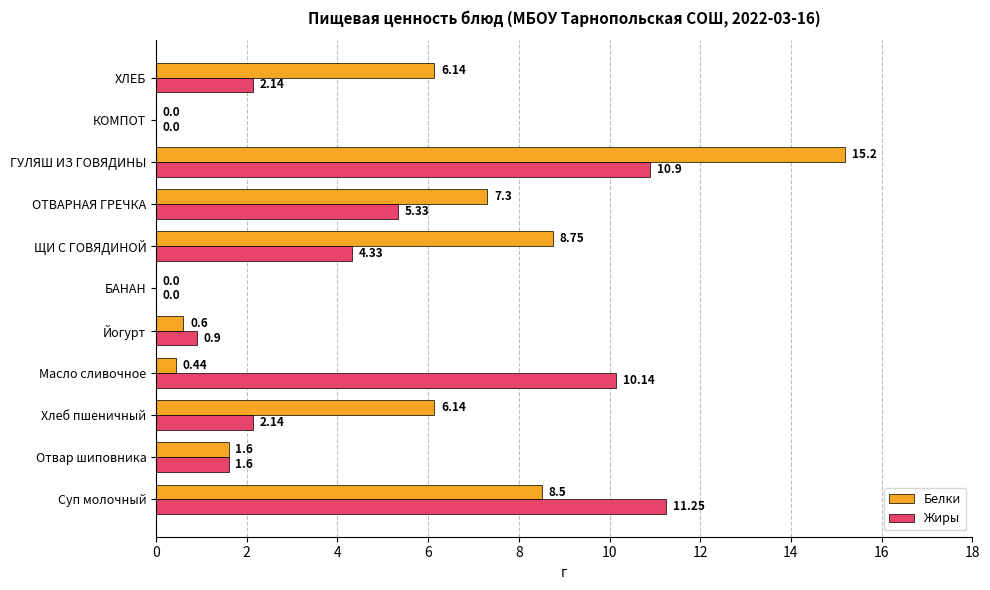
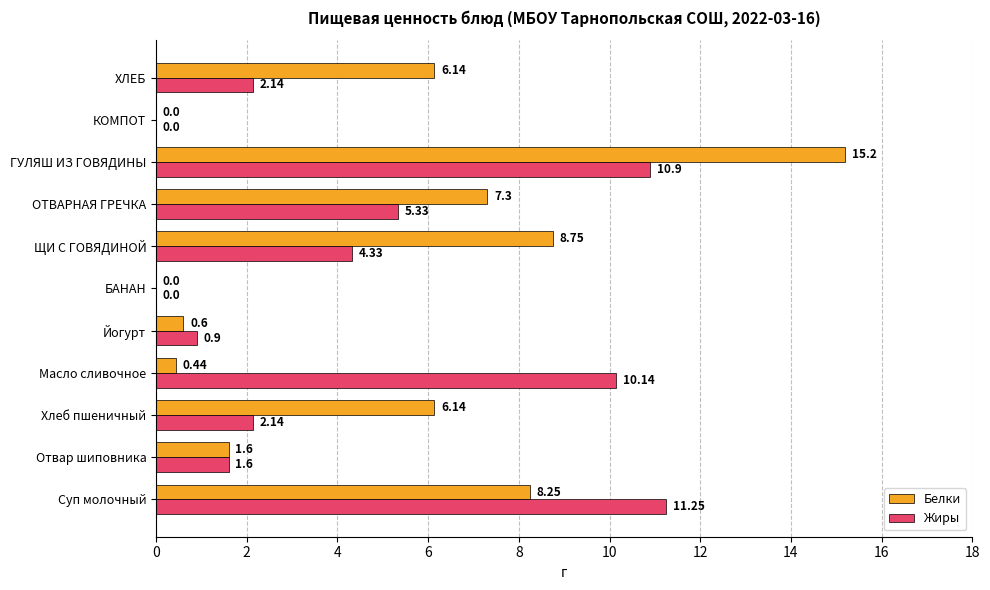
Белки, Суп молочный: 8.5 -> 8.25
